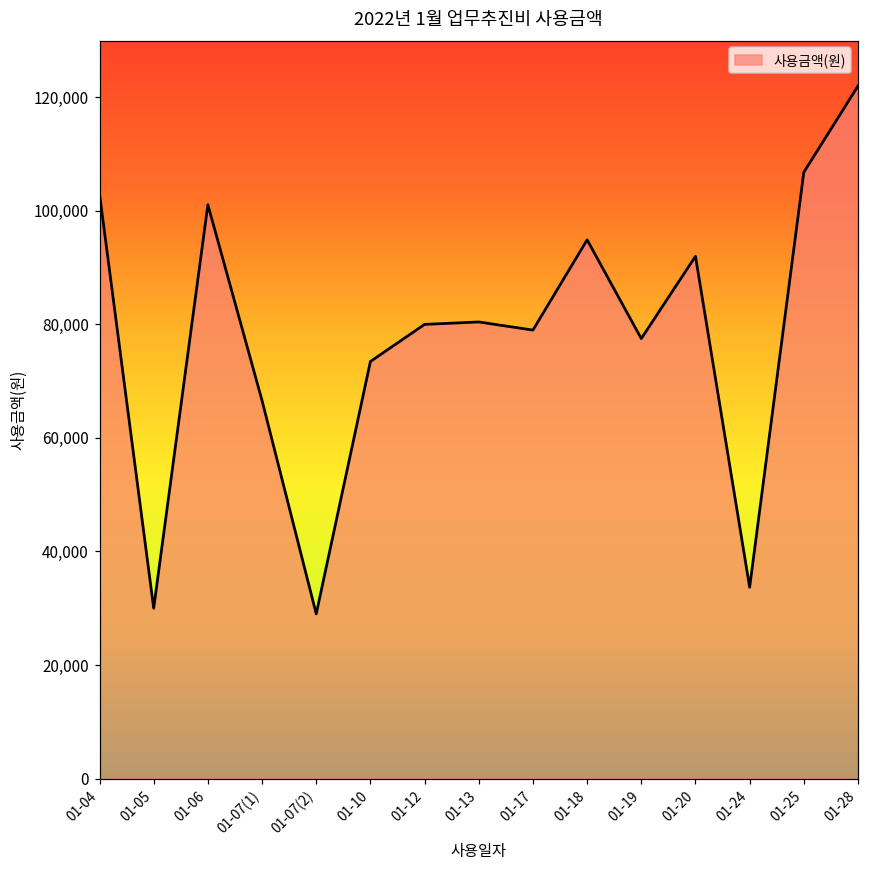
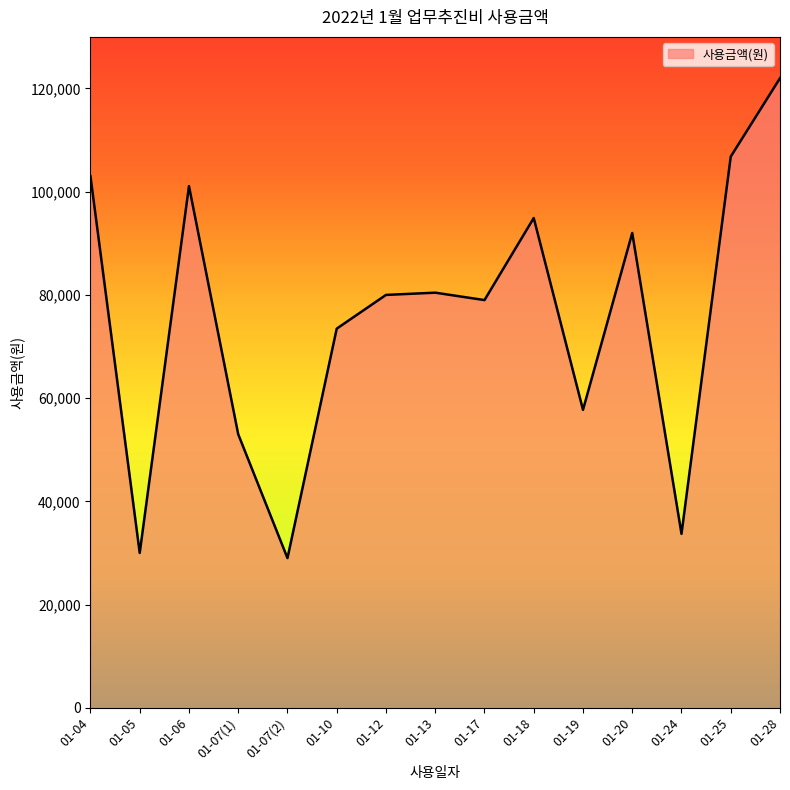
01-07(1): 67,000 -> 53,000
01-19: 78,000 -> 58,000
